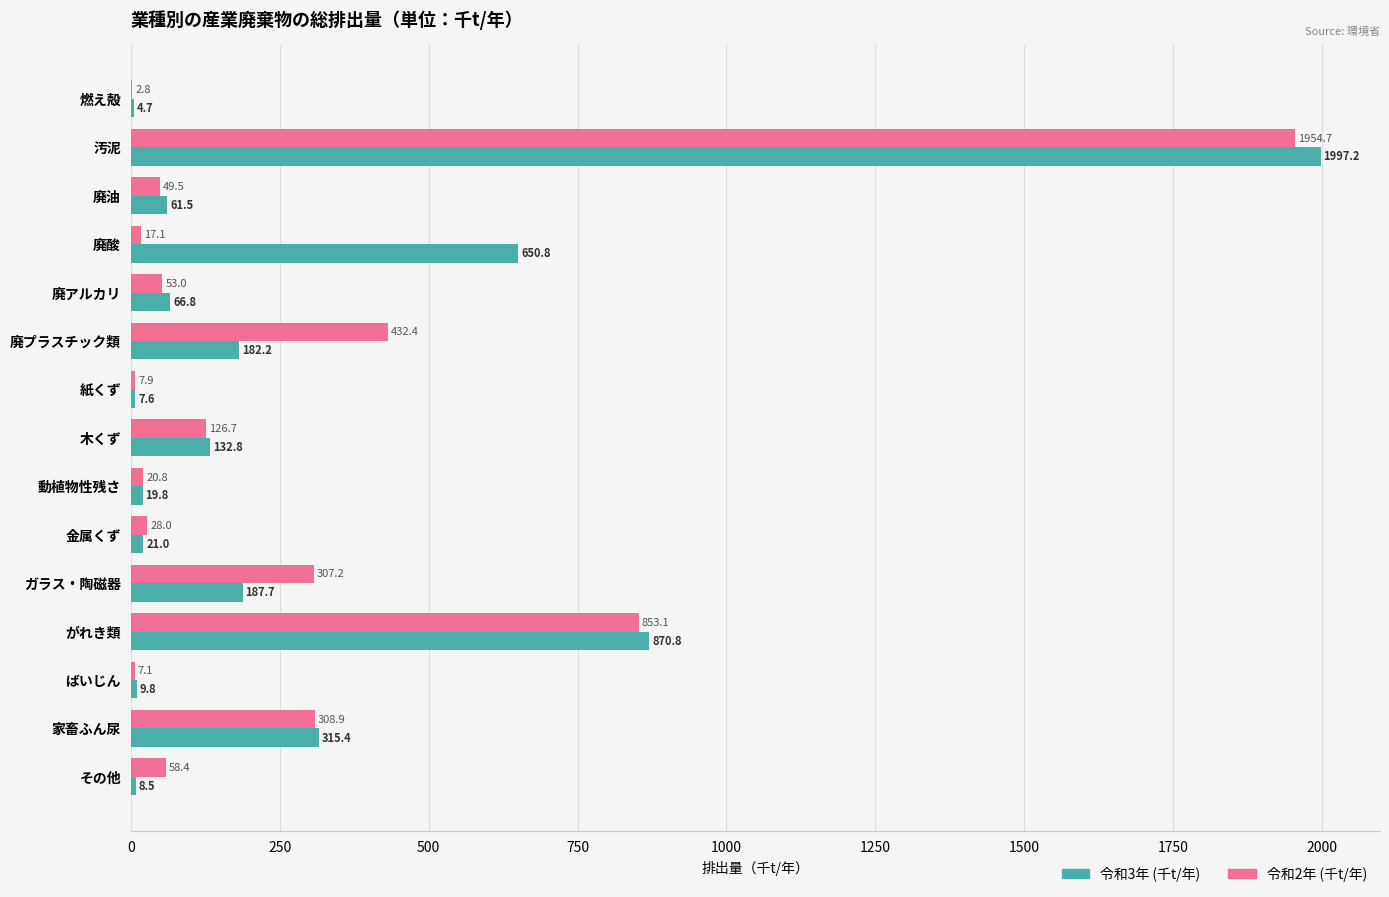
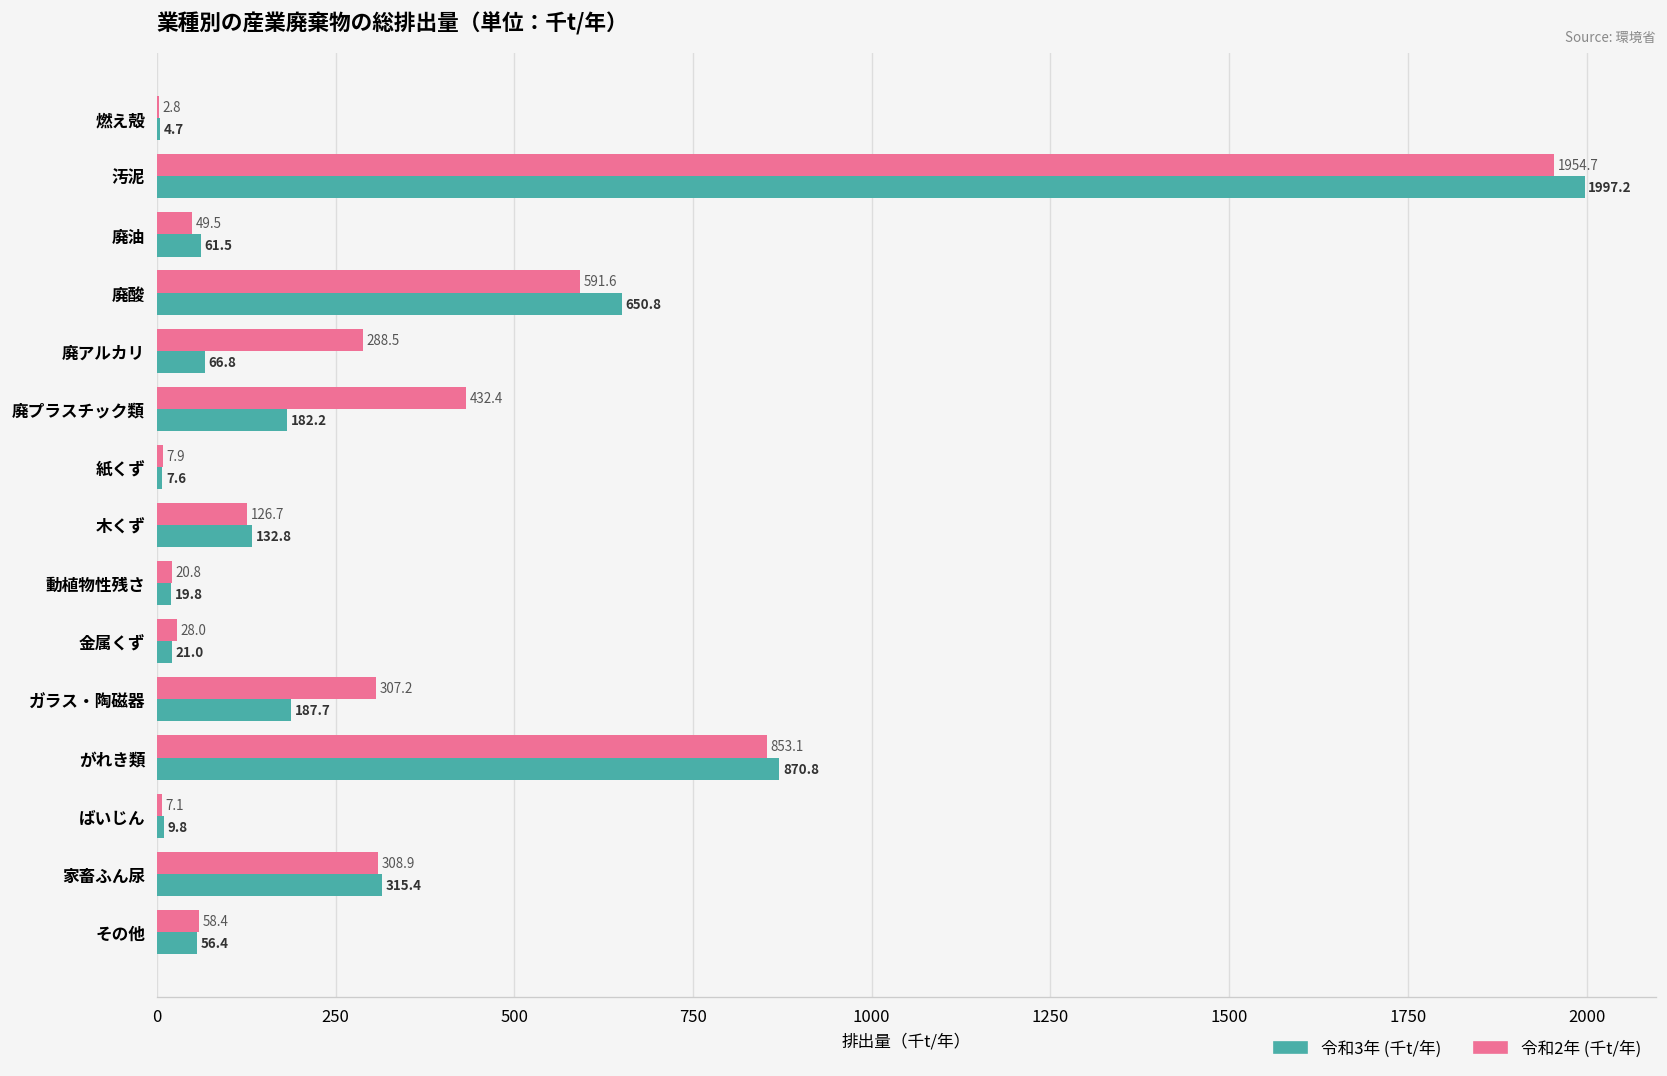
令和2年 (千t/年), 廃酸: 17.1 -> 591.6
令和2年 (千t/年), 廃アルカリ: 53.0 -> 288.5
令和3年 (千t/年), その他: 8.5 -> 56.4
